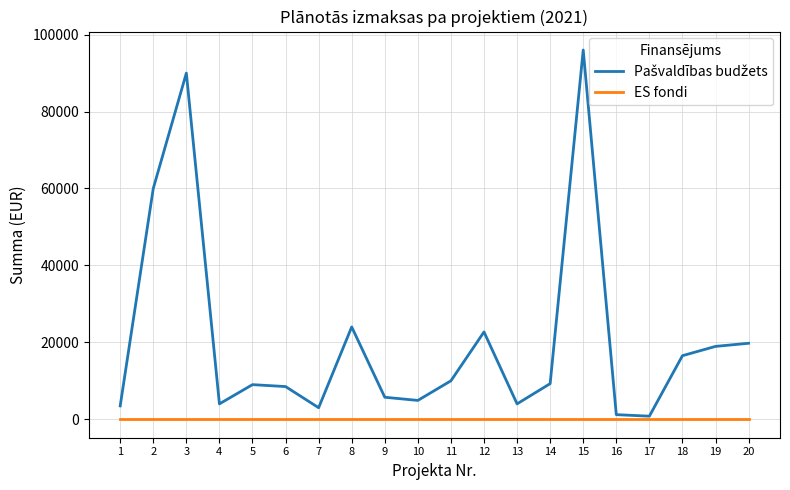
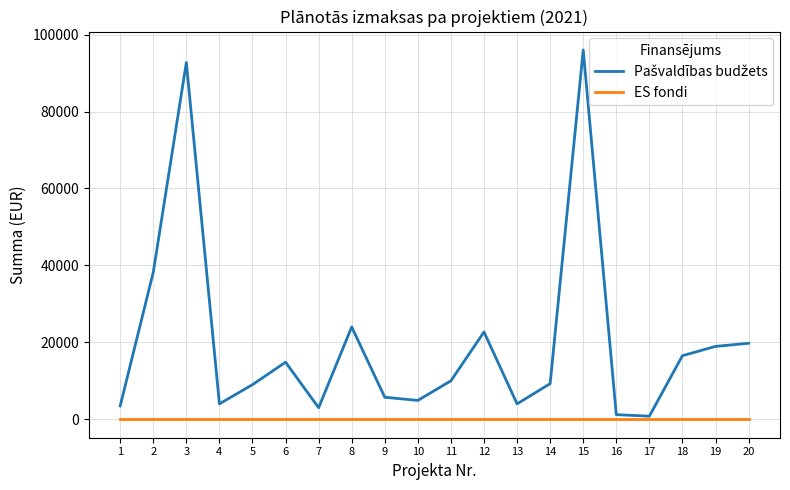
Pašvaldības budžets, 2: 60000 -> 38000
Pašvaldības budžets, 3: 90000 -> 93000
Pašvaldības budžets, 6: 9000 -> 15000
